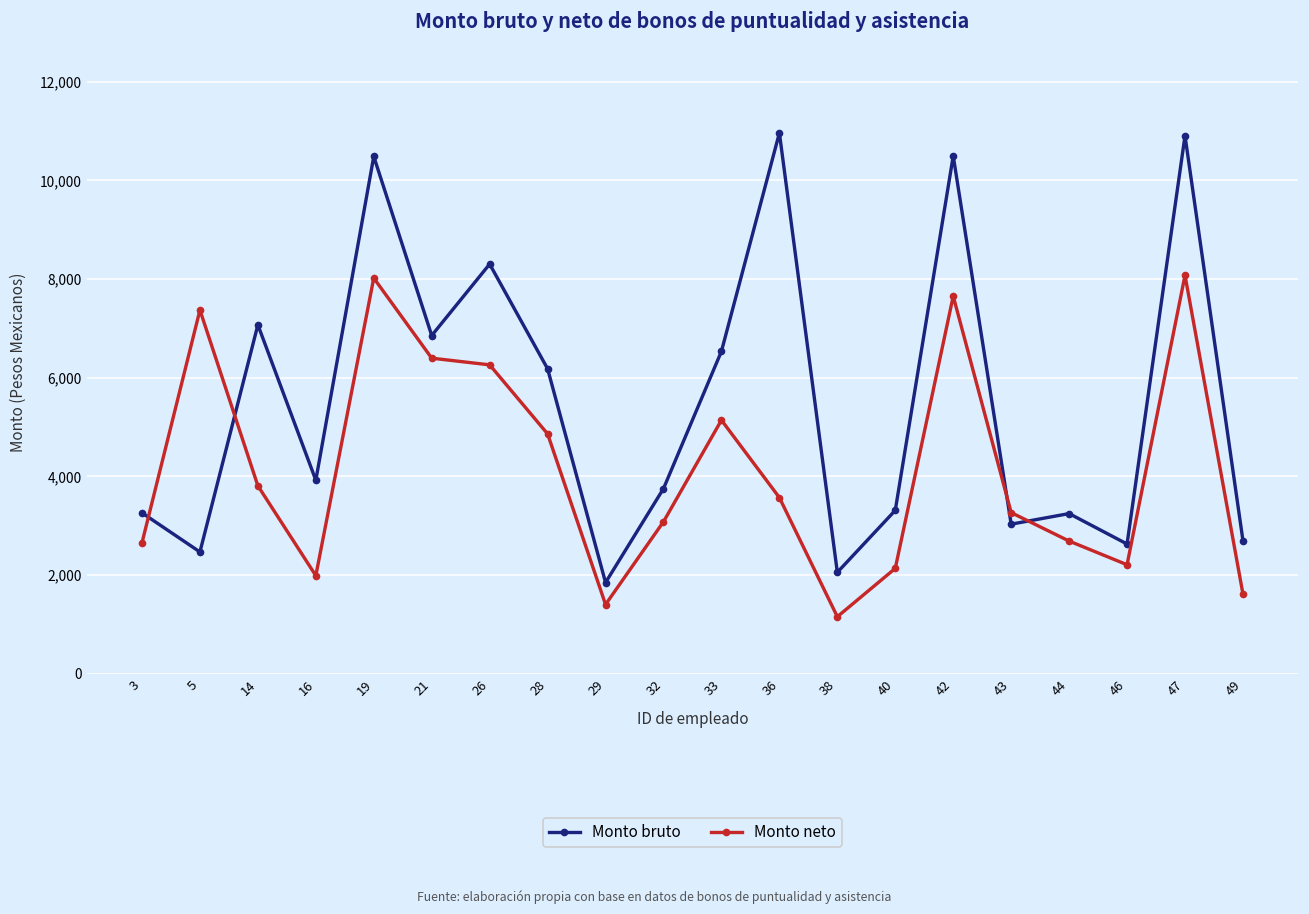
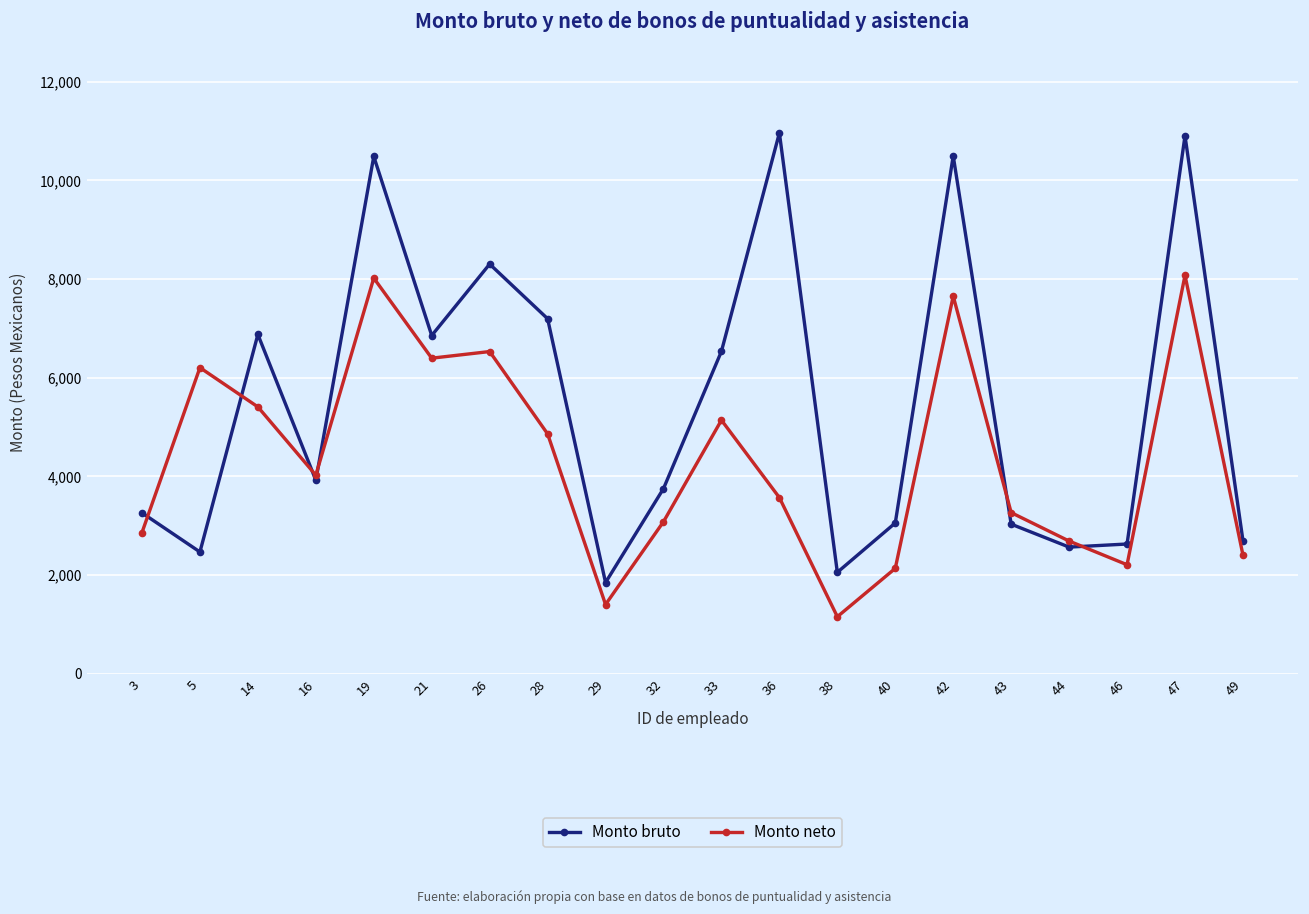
Monto neto, 3: 2,600 -> 2,900
Monto neto, 5: 7,400 -> 6,200
Monto bruto, 14: 7,100 -> 6,900
Monto neto, 14: 3,800 -> 5,400
Monto neto, 16: 2,000 -> 4,000
Monto neto, 26: 6,300 -> 6,500
Monto bruto, 28: 6,200 -> 7,200
Monto bruto, 40: 3,300 -> 3,100
Monto bruto, 44: 3,200 -> 2,600
Monto neto, 49: 1,600 -> 2,400
